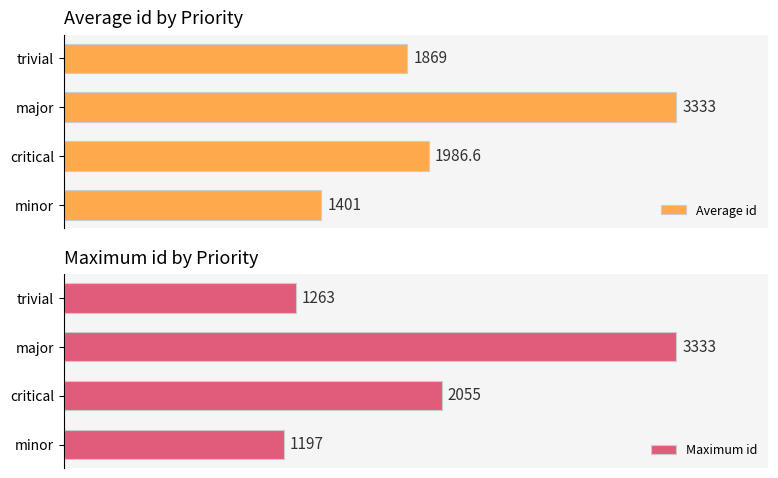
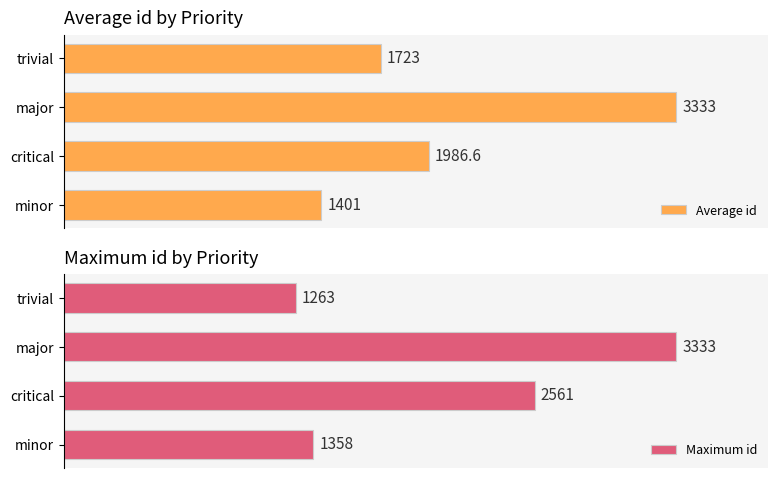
Average id by Priority, trivial: 1869 -> 1723
Maximum id by Priority, critical: 2055 -> 2561
Maximum id by Priority, minor: 1197 -> 1358
